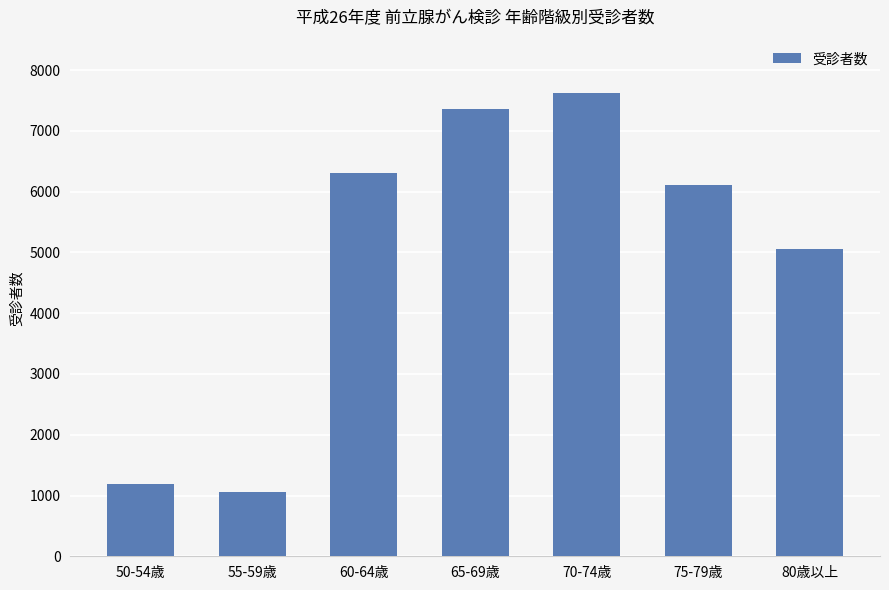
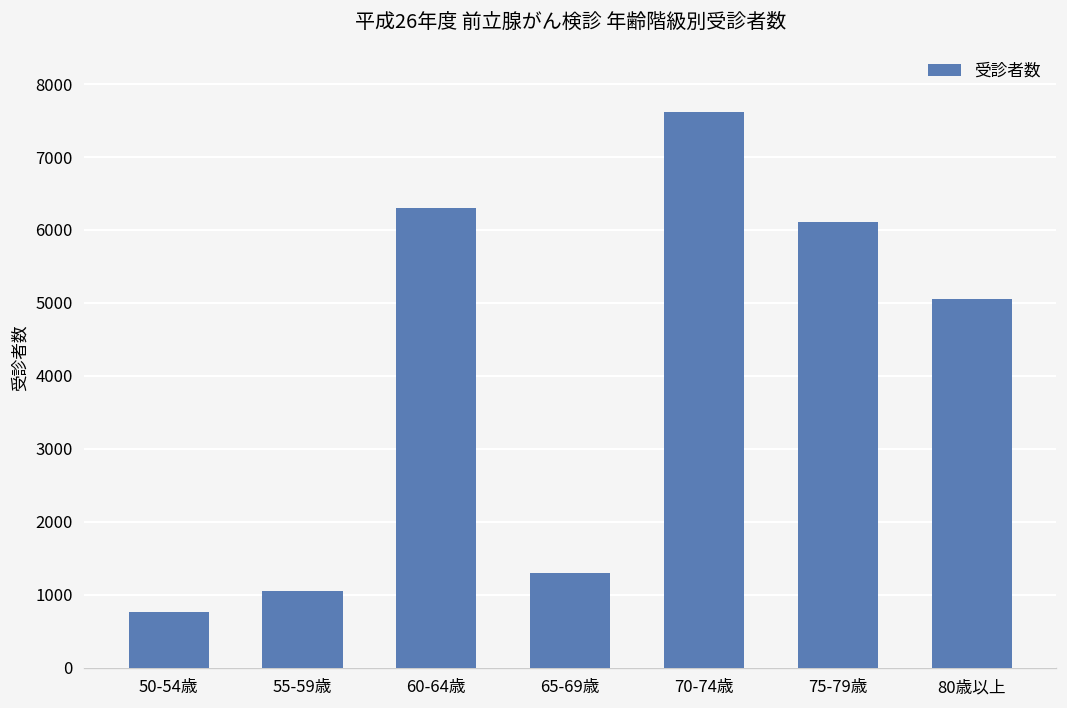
50-54歳: 1200 -> 800
65-69歳: 7400 -> 1300
